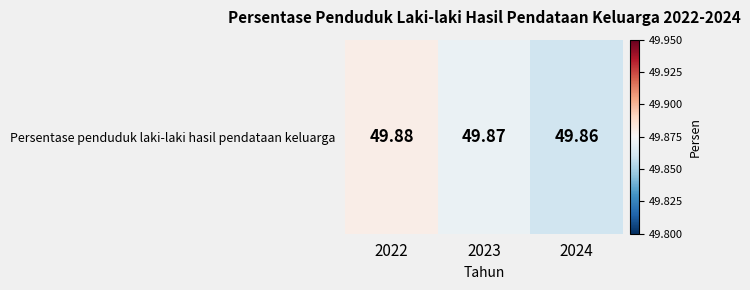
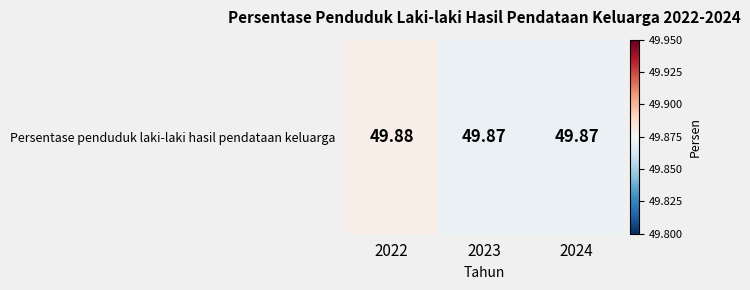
Persentase penduduk laki-laki hasil pendataan keluarga, 2024: 49.86 -> 49.87
